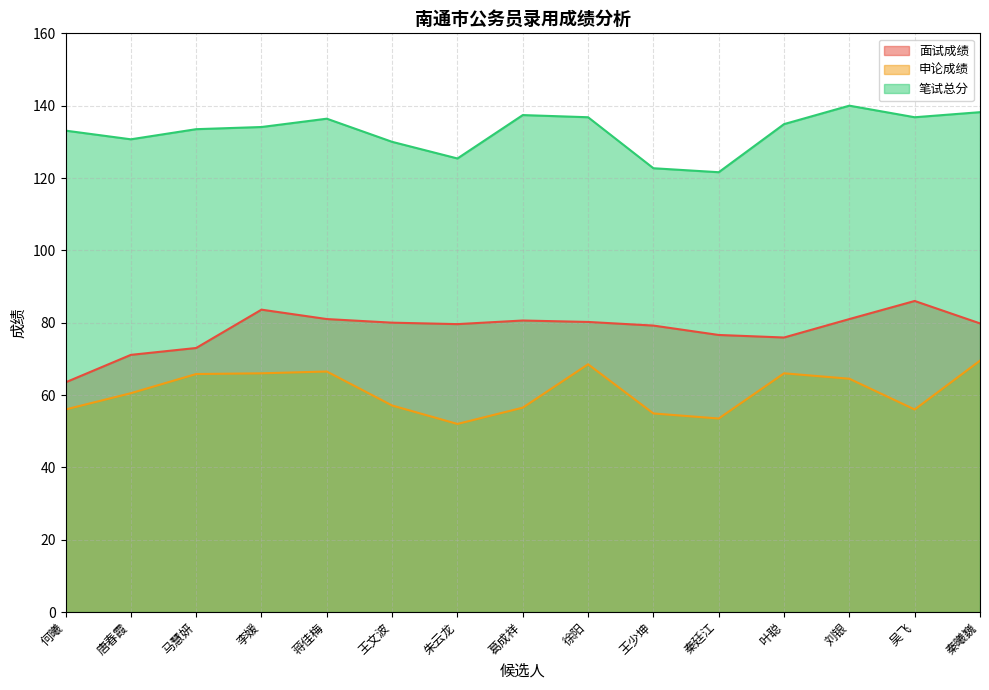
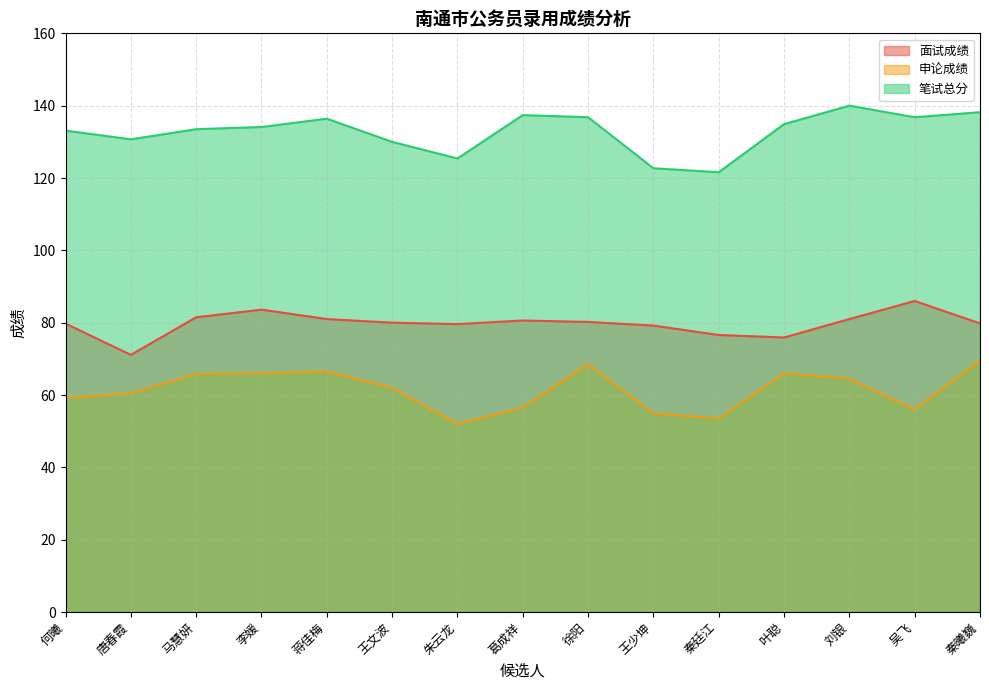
面试成绩, 何曦: 64 -> 80
申论成绩, 何曦: 56 -> 59
面试成绩, 马慧妍: 73 -> 82
申论成绩, 王文波: 57 -> 62
